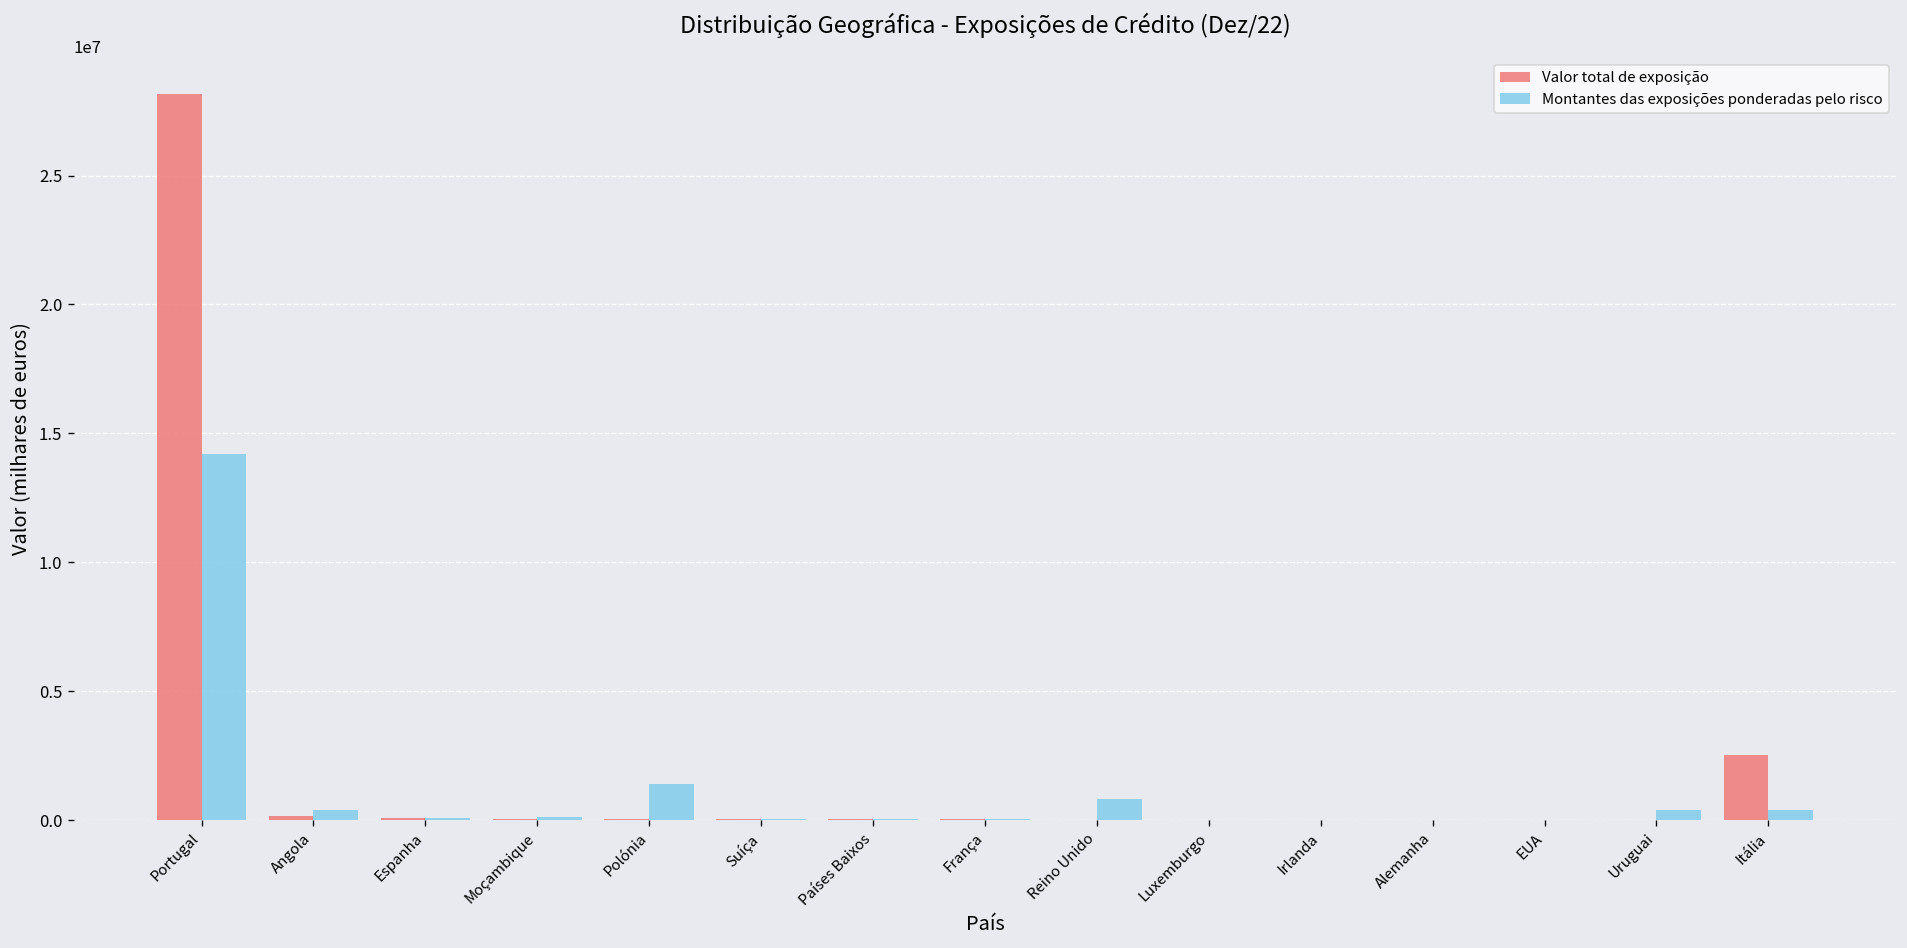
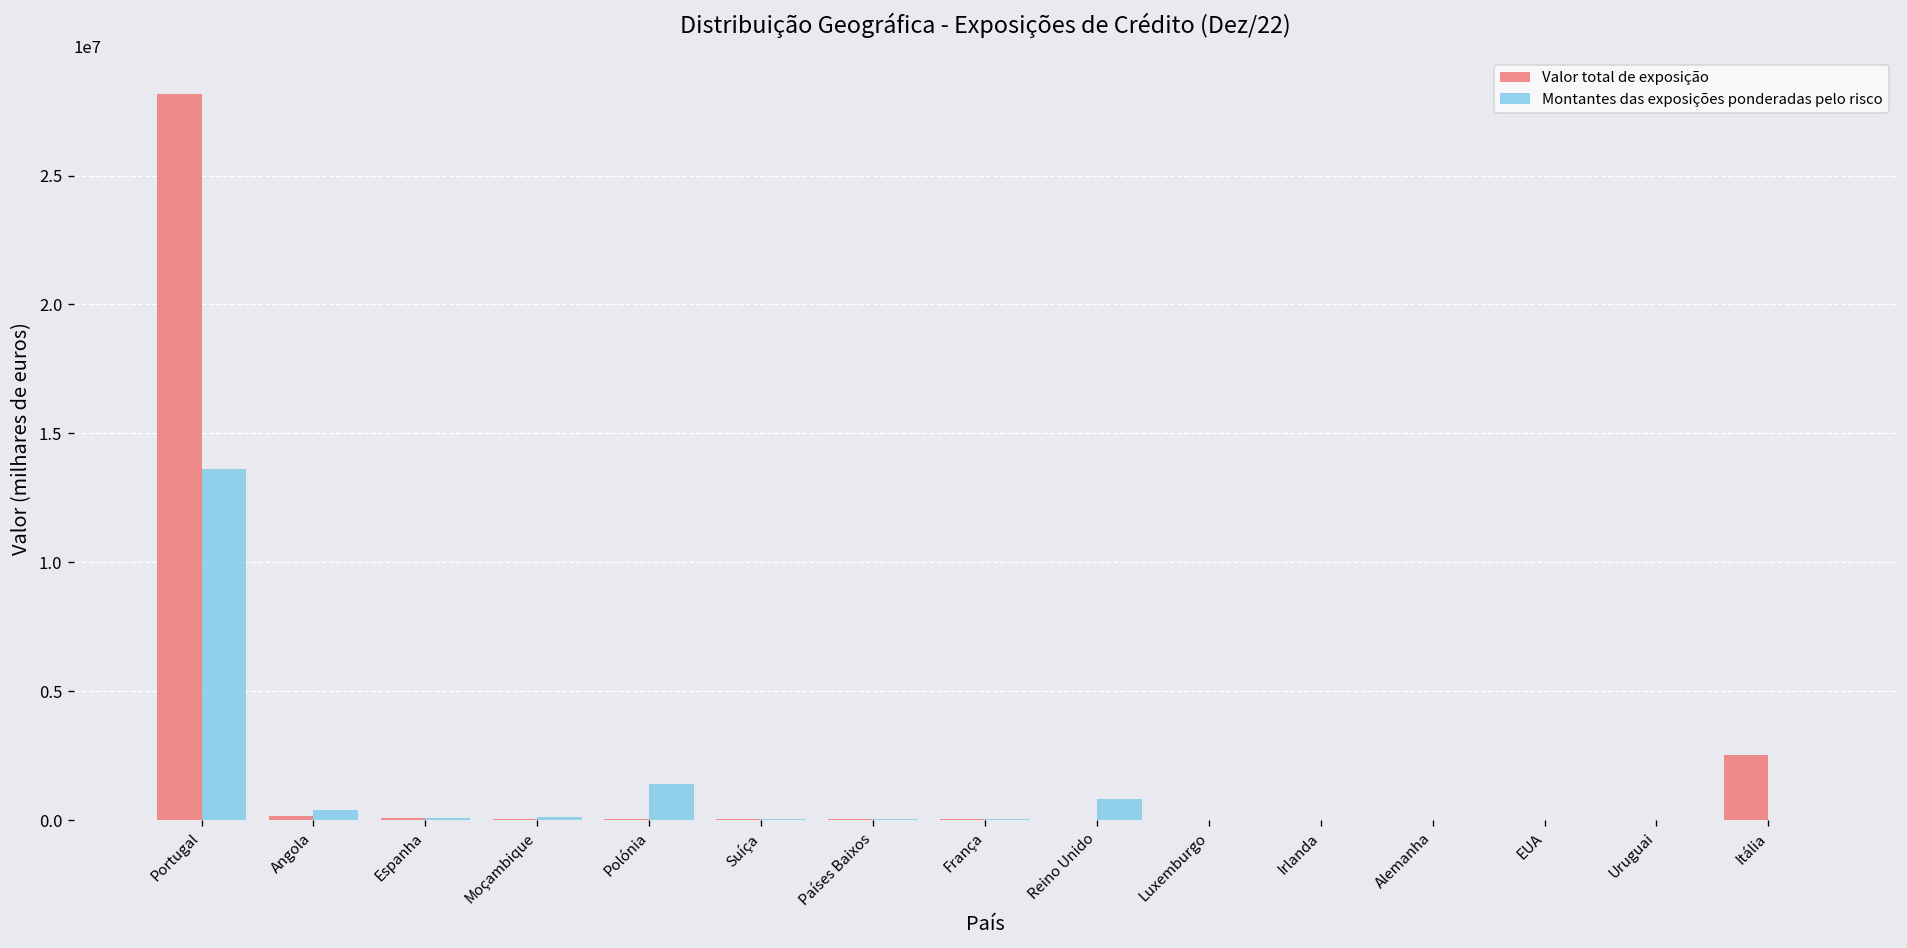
Montantes das exposições ponderadas pelo risco, Portugal: 14200000 -> 13600000
Montantes das exposições ponderadas pelo risco, Uruguai: 400000 -> 0
Montantes das exposições ponderadas pelo risco, Itália: 400000 -> 0
